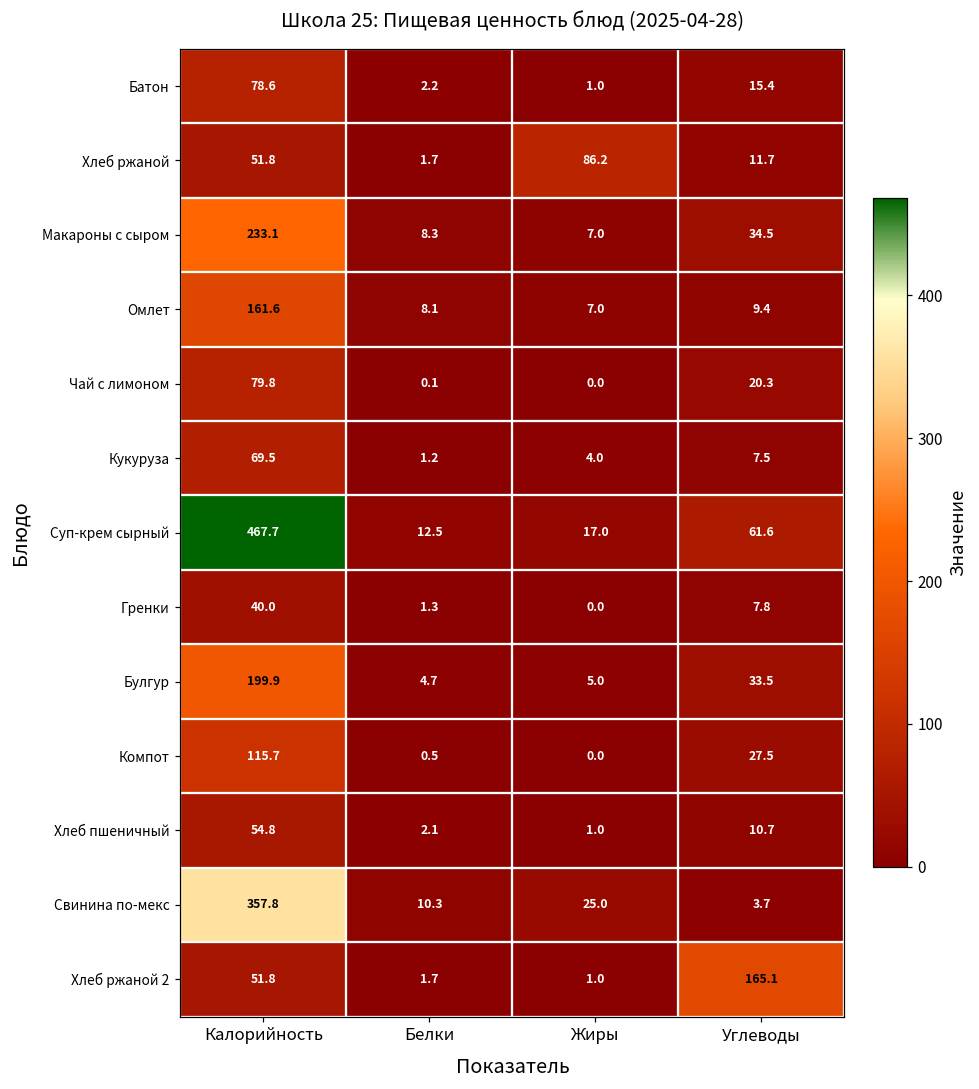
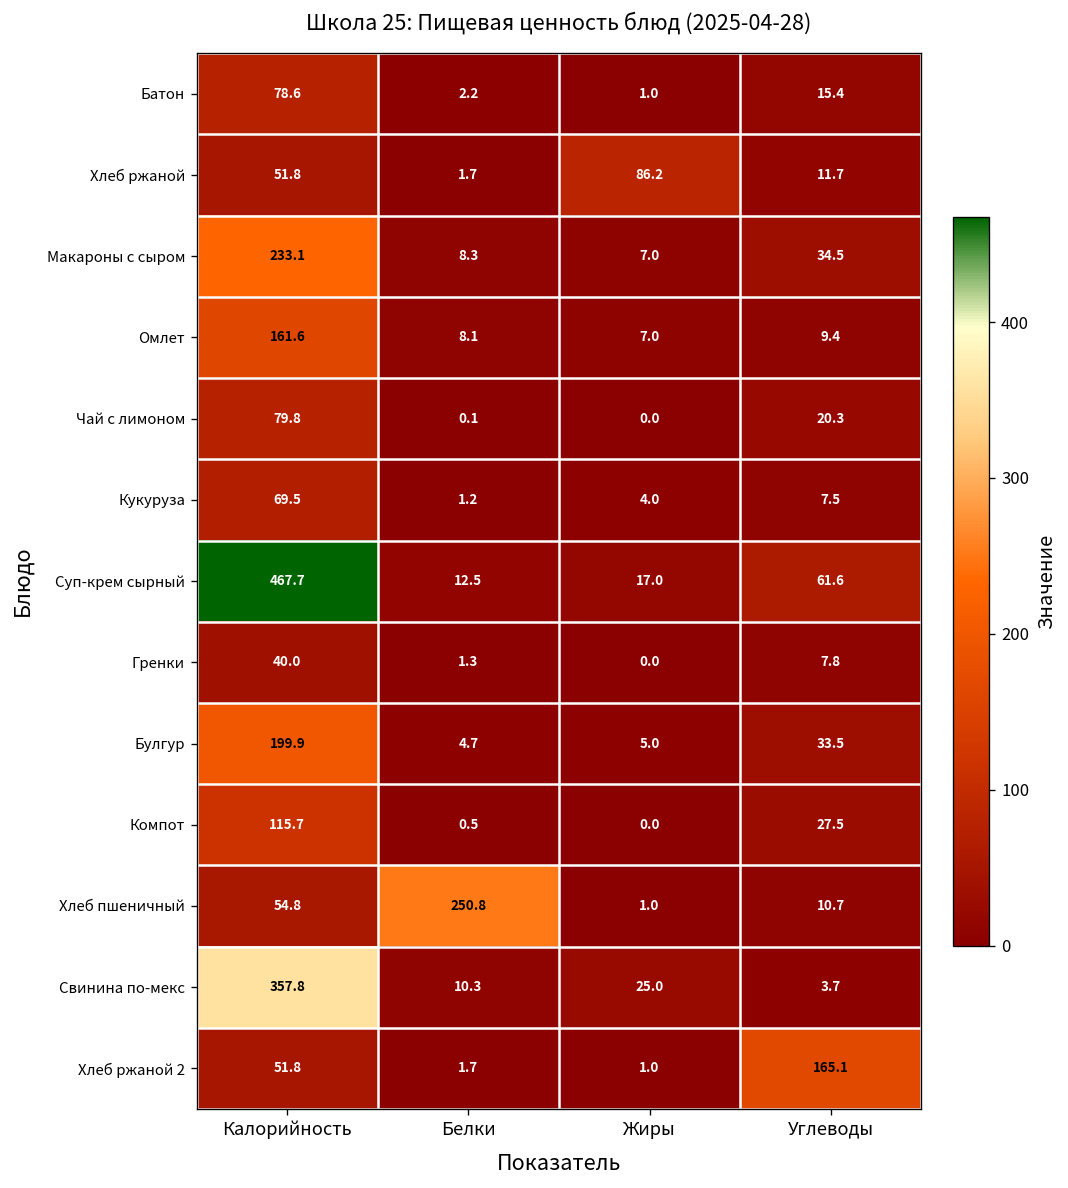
Хлеб пшеничный, Белки: 2.1 -> 250.8
